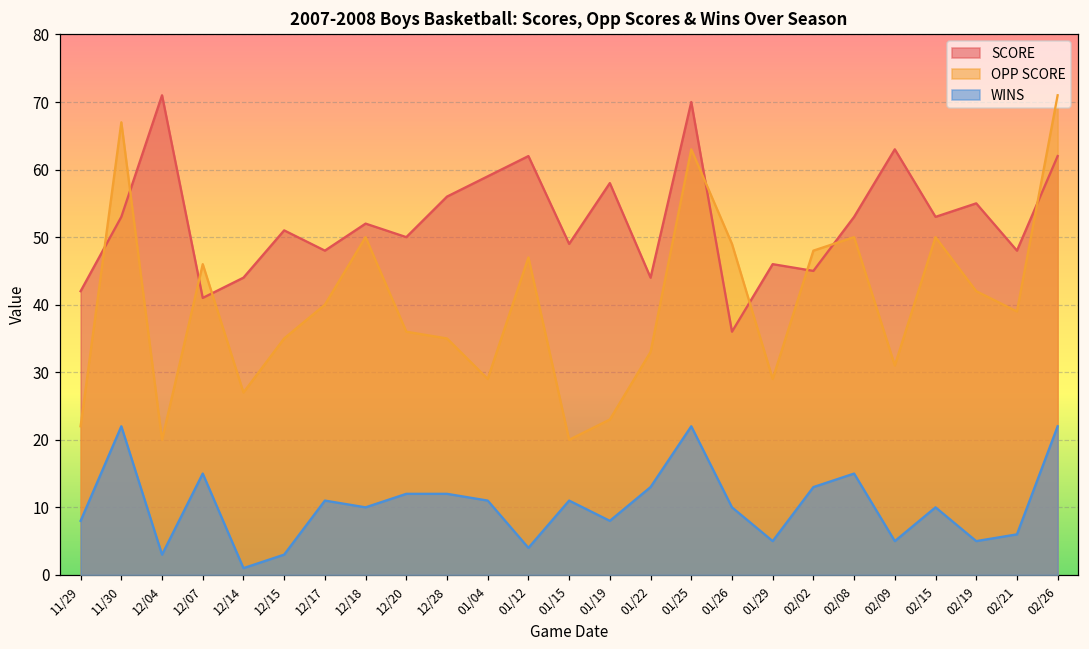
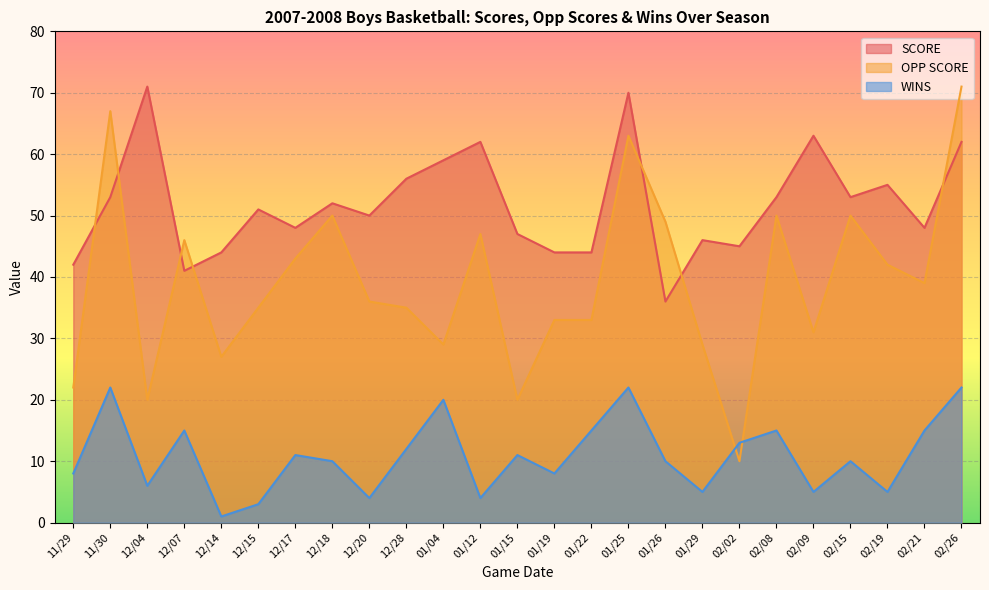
WINS, 12/04: 3 -> 6
OPP SCORE, 12/17: 40 -> 43
WINS, 12/20: 12 -> 4
WINS, 01/04: 11 -> 20
SCORE, 01/15: 49 -> 47
SCORE, 01/19: 58 -> 44
OPP SCORE, 01/19: 23 -> 33
WINS, 01/22: 13 -> 15
OPP SCORE, 02/02: 48 -> 10
WINS, 02/21: 6 -> 15
